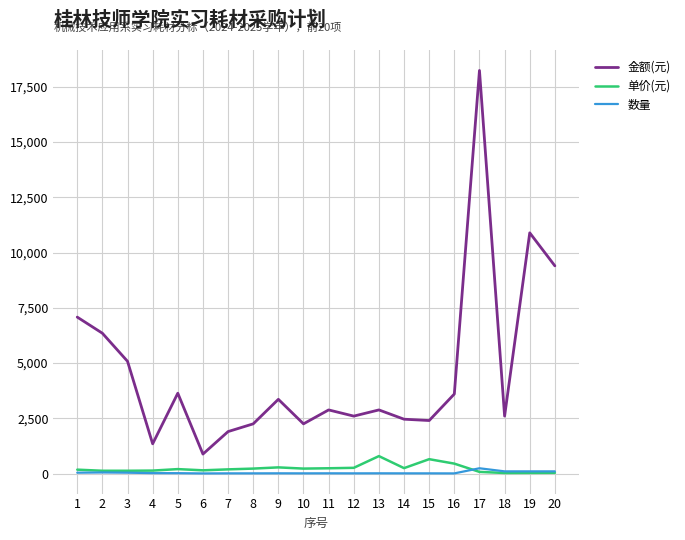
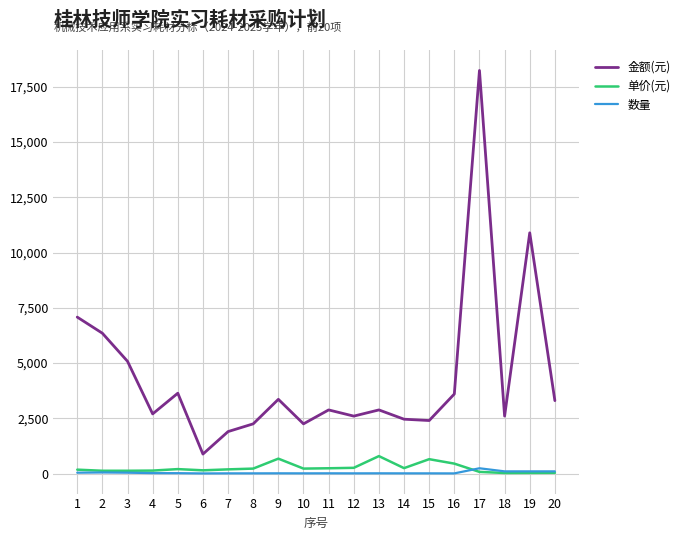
金额(元), 4: 1,300 -> 2,700
单价(元), 9: 300 -> 700
金额(元), 20: 9,400 -> 3,300
